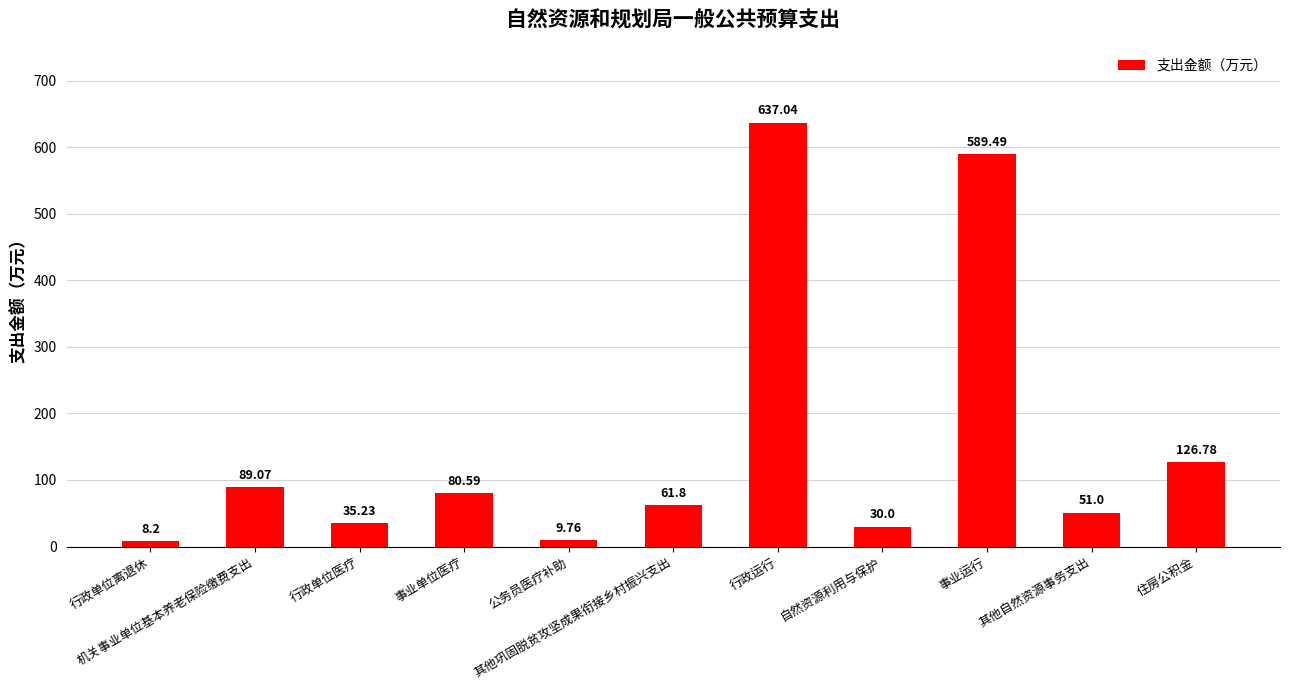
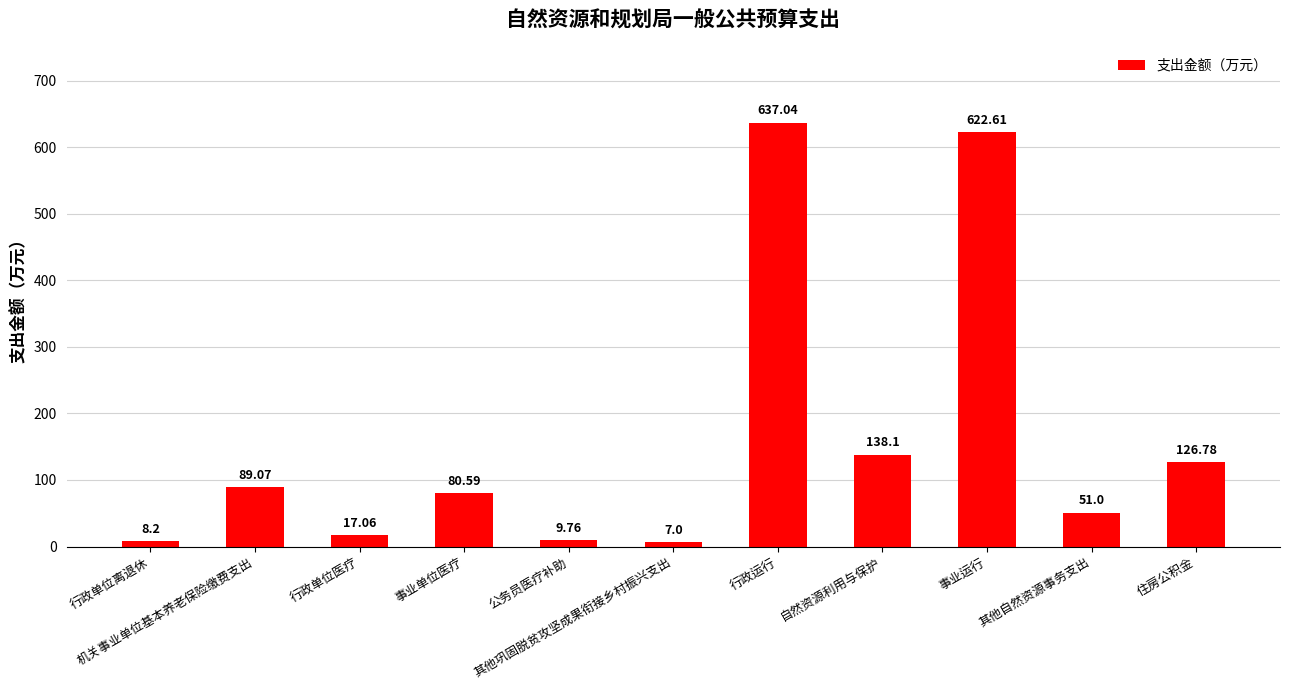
行政单位医疗: 35.23 -> 17.06
其他巩固脱贫攻坚成果衔接乡村振兴支出: 61.8 -> 7.0
自然资源利用与保护: 30.0 -> 138.1
事业运行: 589.49 -> 622.61
